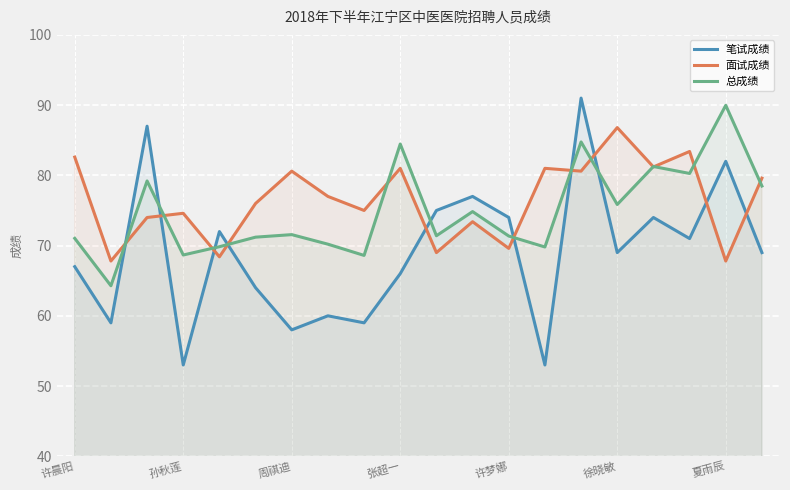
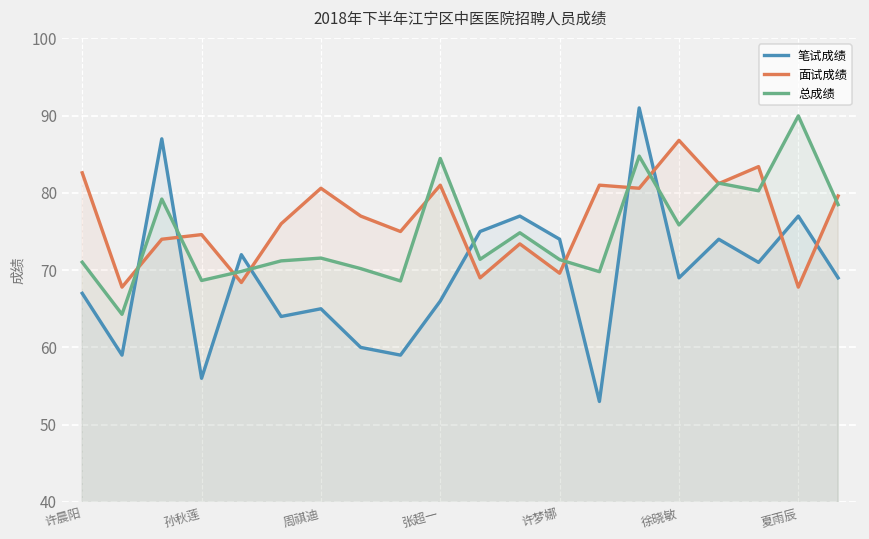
笔试成绩, 孙秋莲: 53 -> 56
笔试成绩, 周祺迪: 58 -> 65
笔试成绩, 夏雨辰: 82 -> 77
